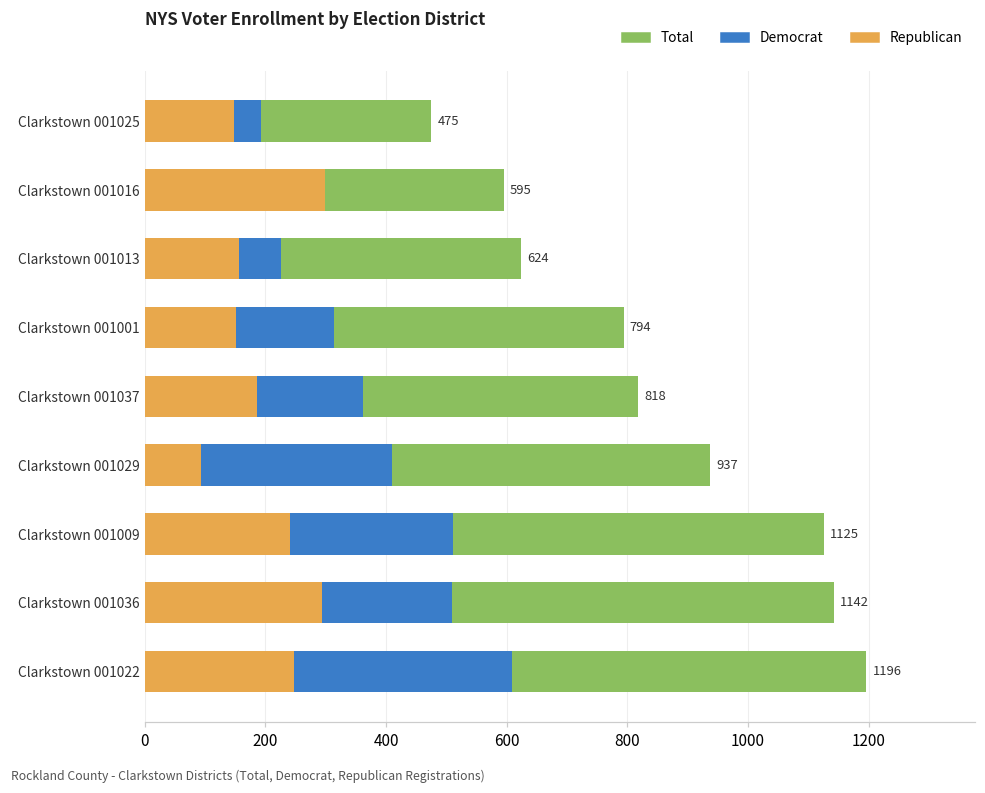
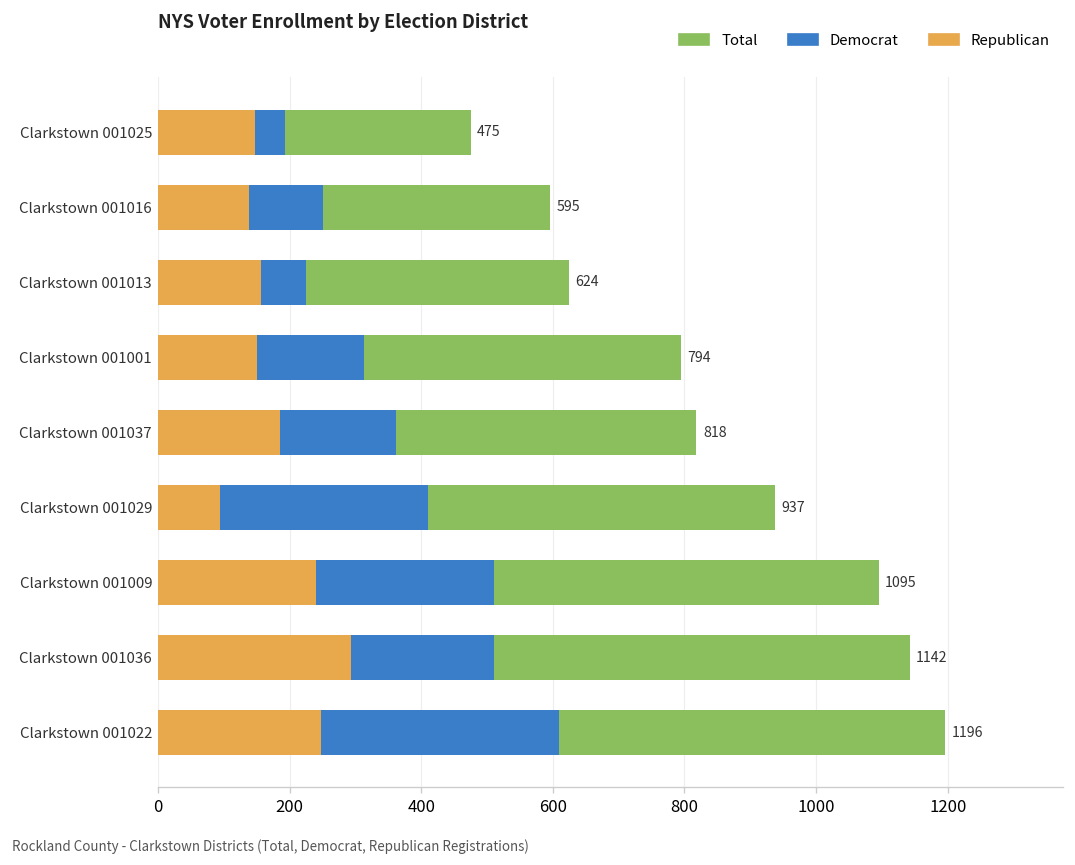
Republican, Clarkstown 001016: 300 -> 140
Total, Clarkstown 001009: 1125 -> 1095
